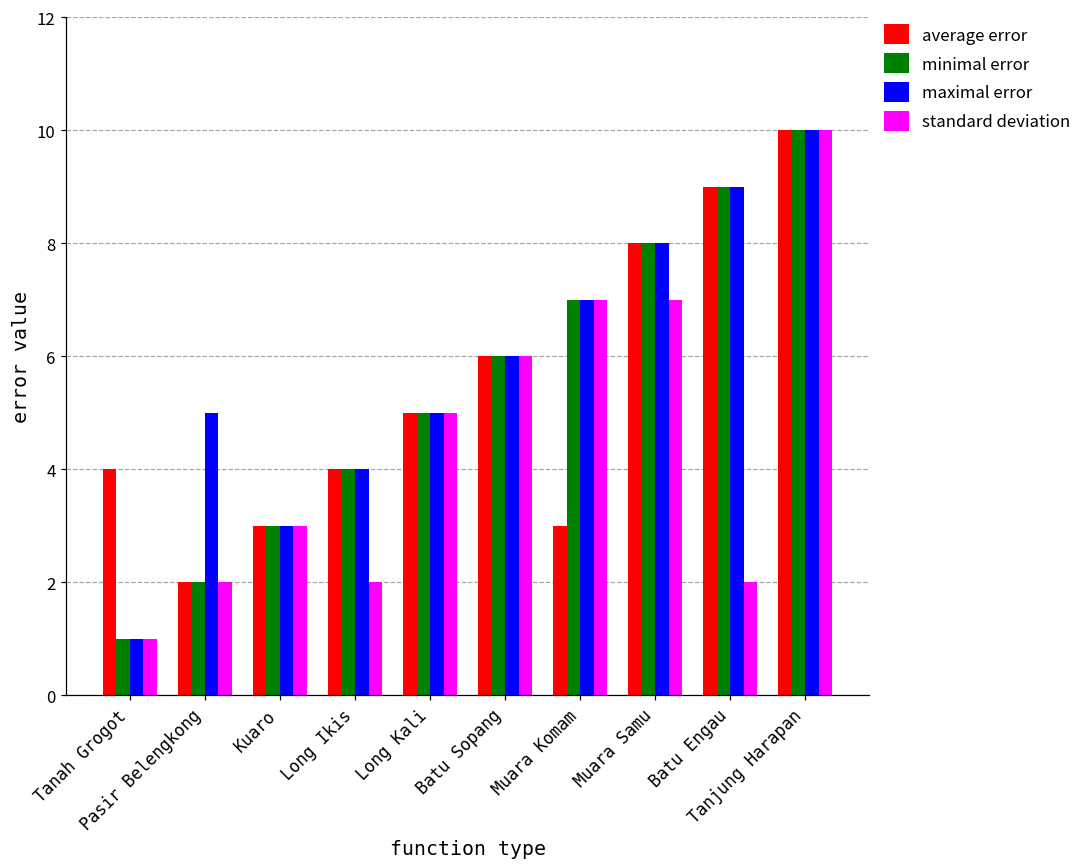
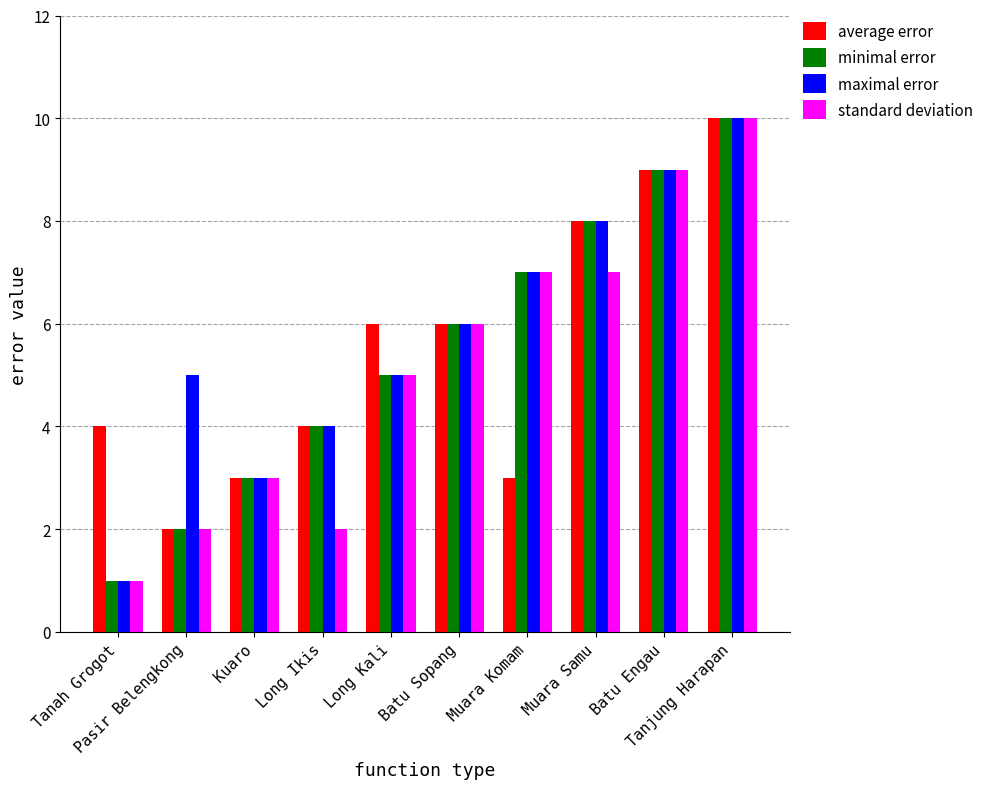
average error, Long Kali: 5 -> 6
standard deviation, Batu Engau: 2 -> 9
